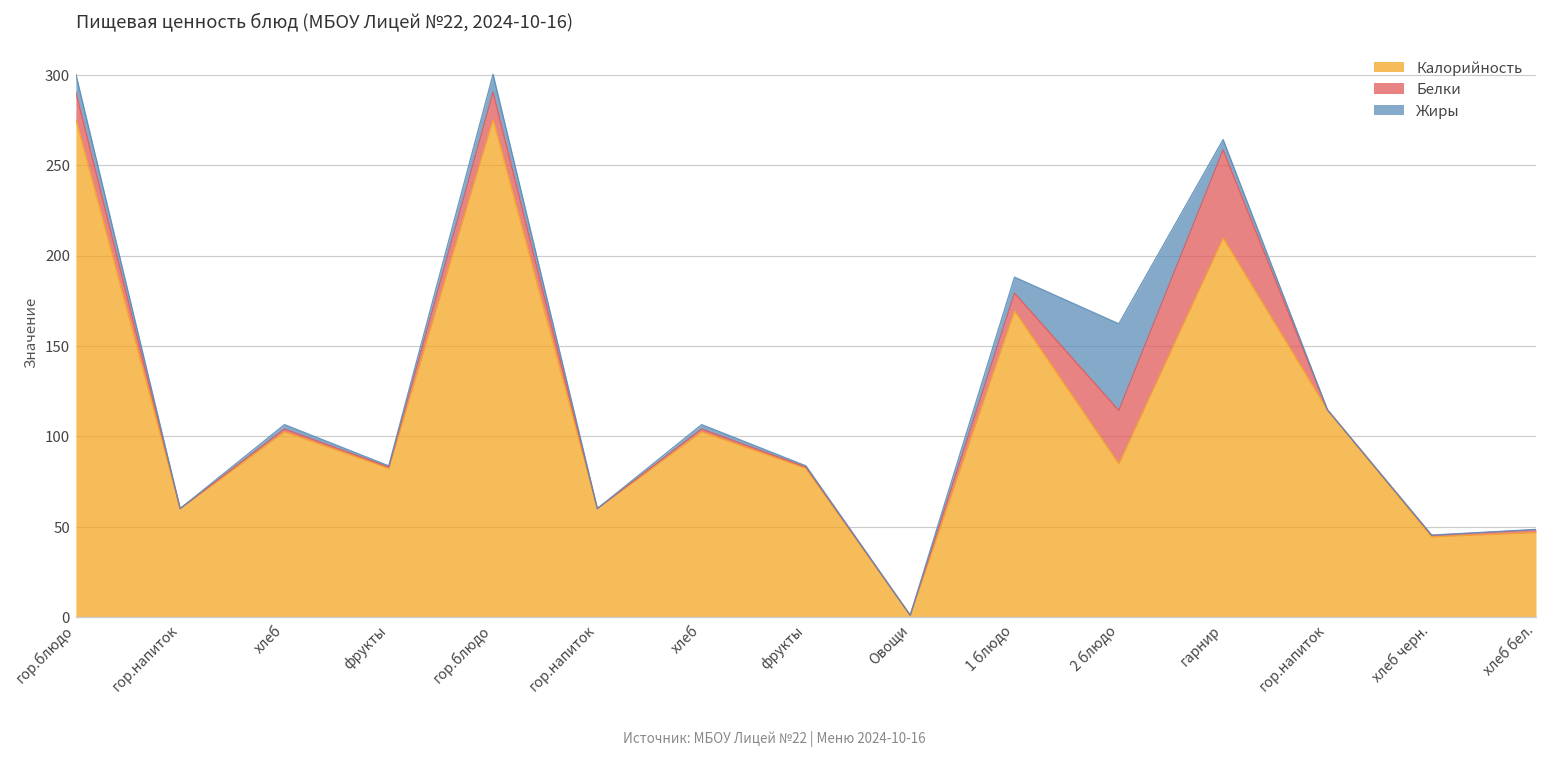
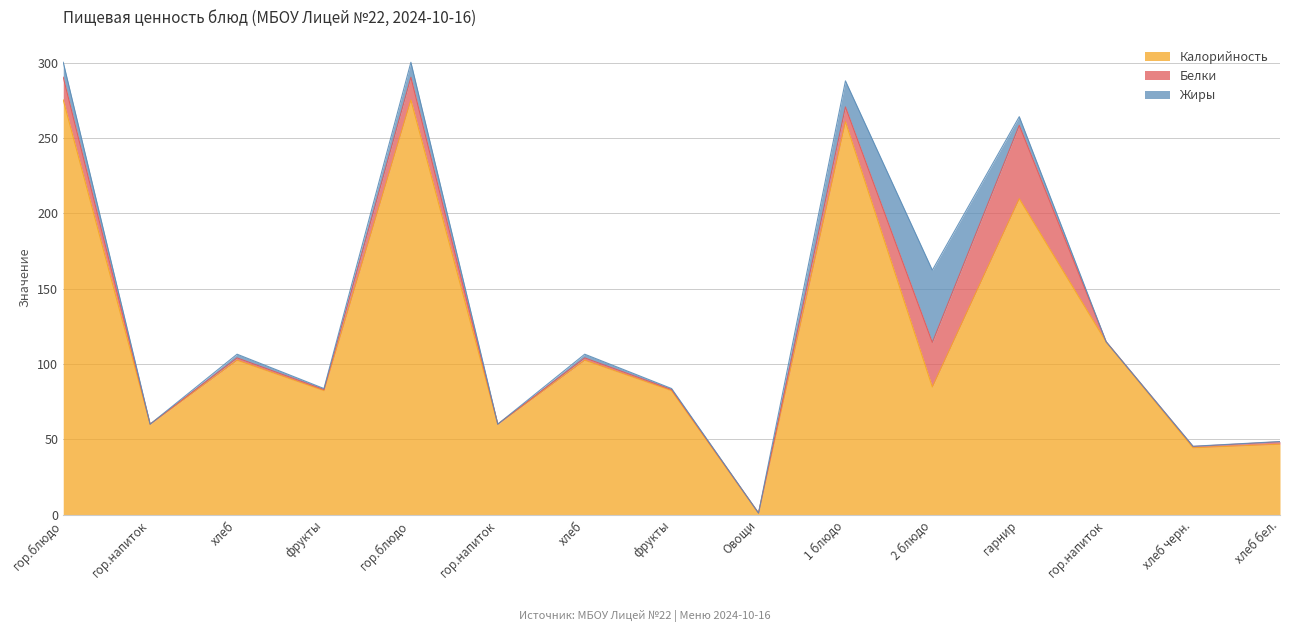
Калорийность, 1 блюдо: 169 -> 261
Жиры, 1 блюдо: 9 -> 17
